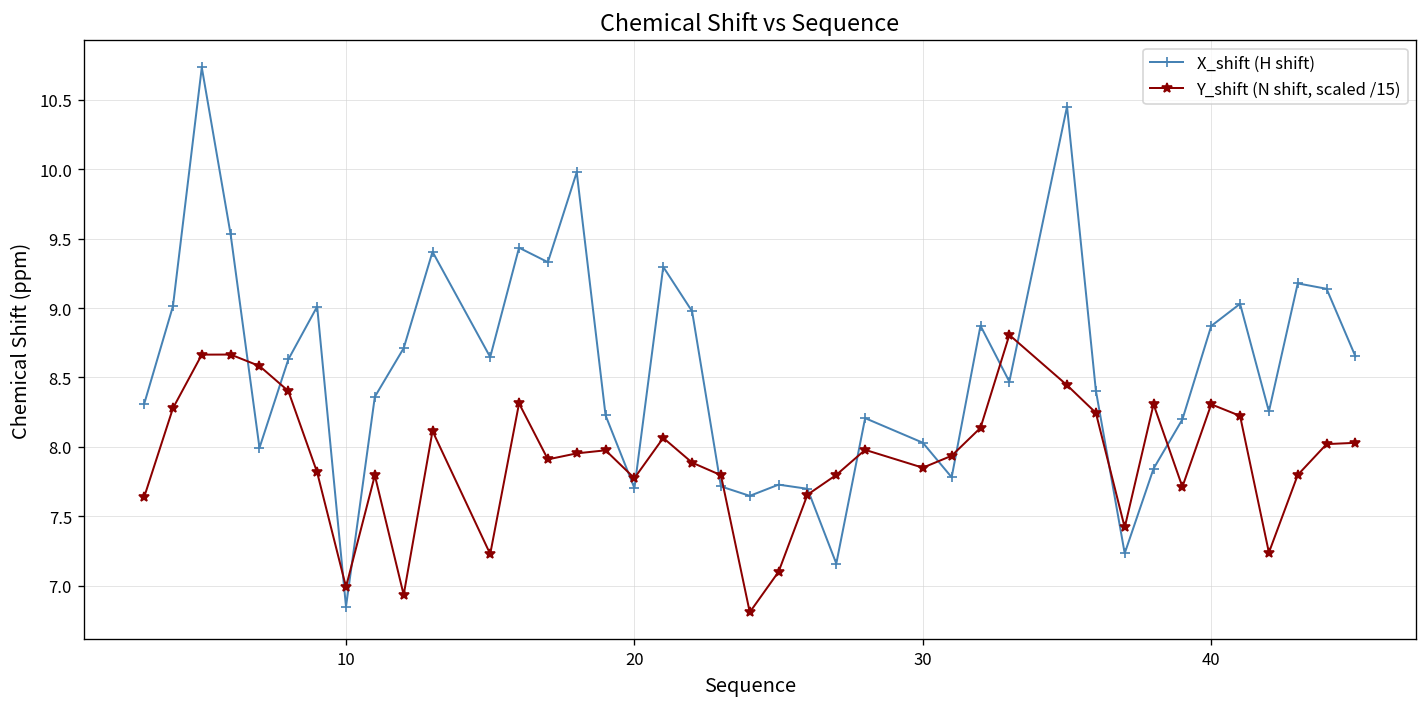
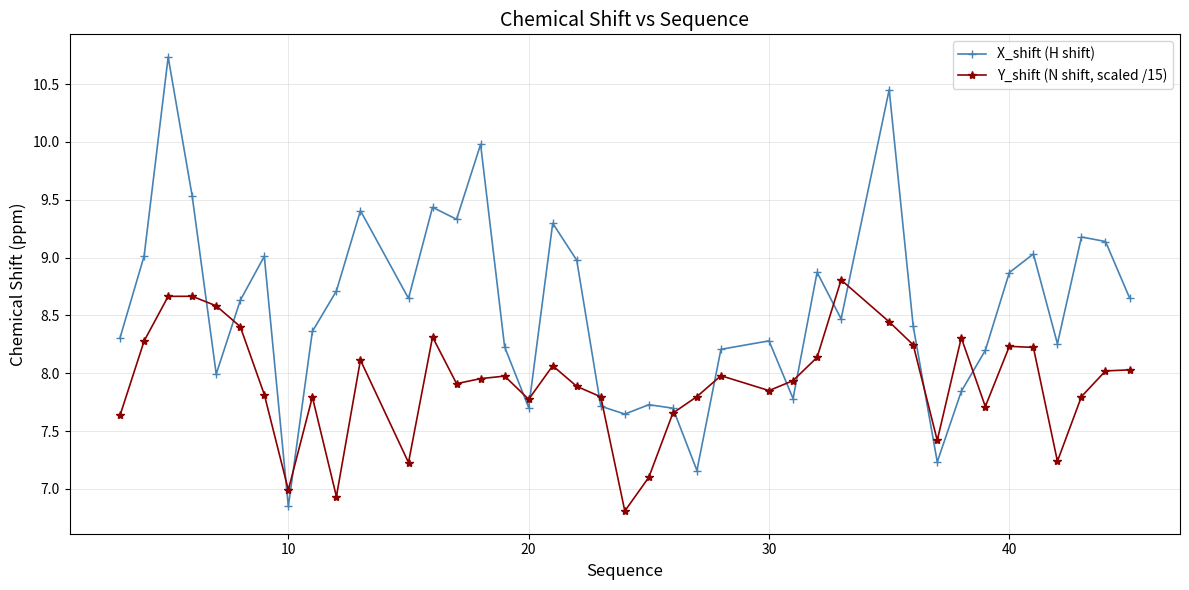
X_shift (H shift), 30: 8.03 -> 8.28
Y_shift (N shift, scaled /15), 40: 8.31 -> 8.23
